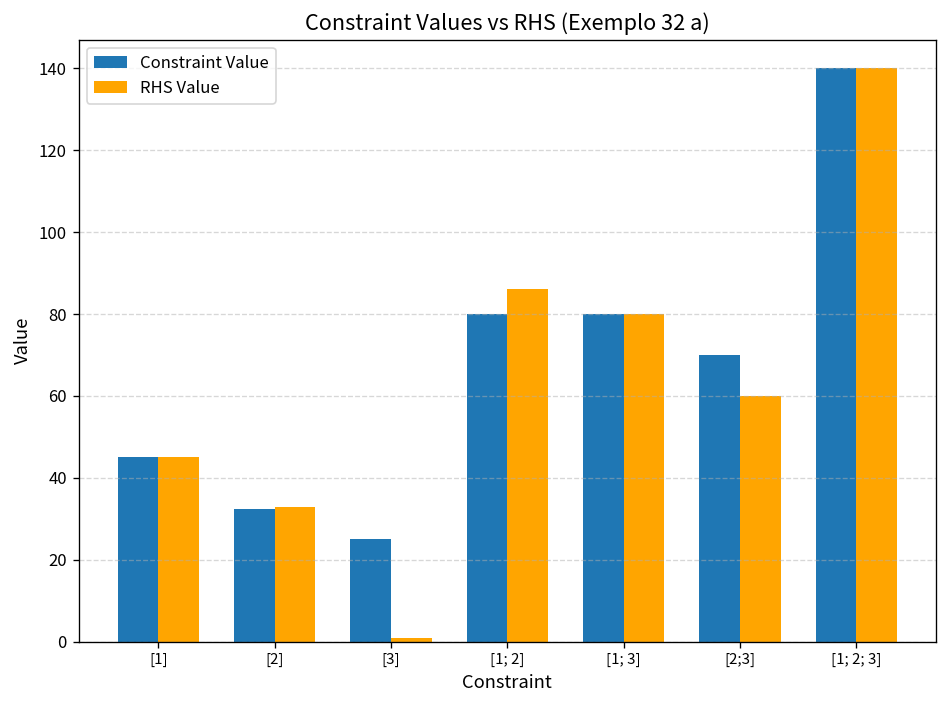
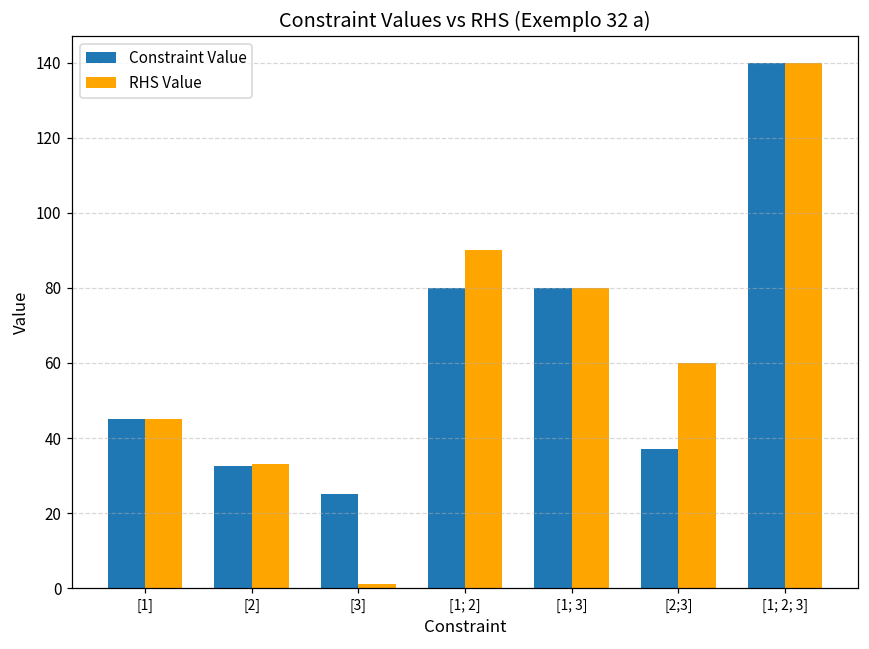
RHS Value, [1; 2]: 86 -> 90
Constraint Value, [2;3]: 70 -> 37
